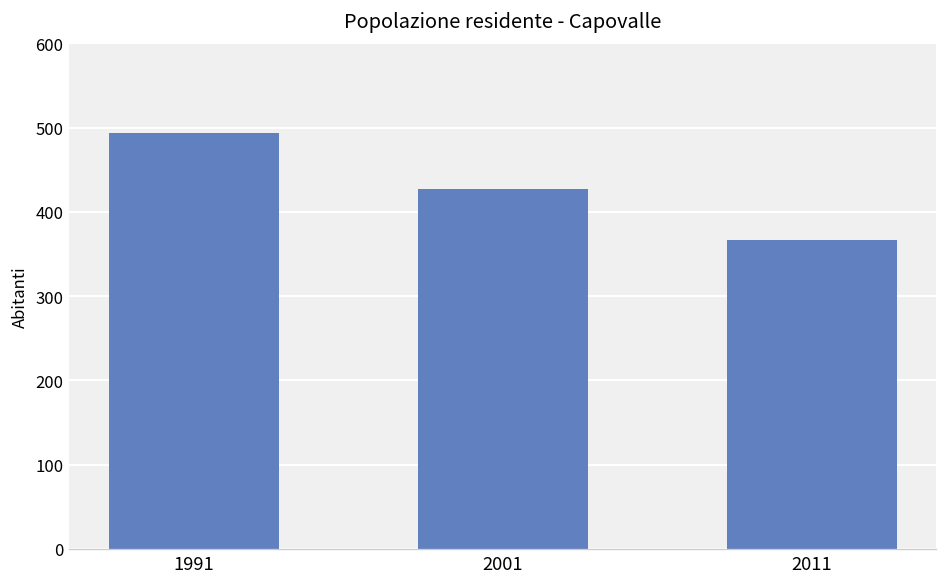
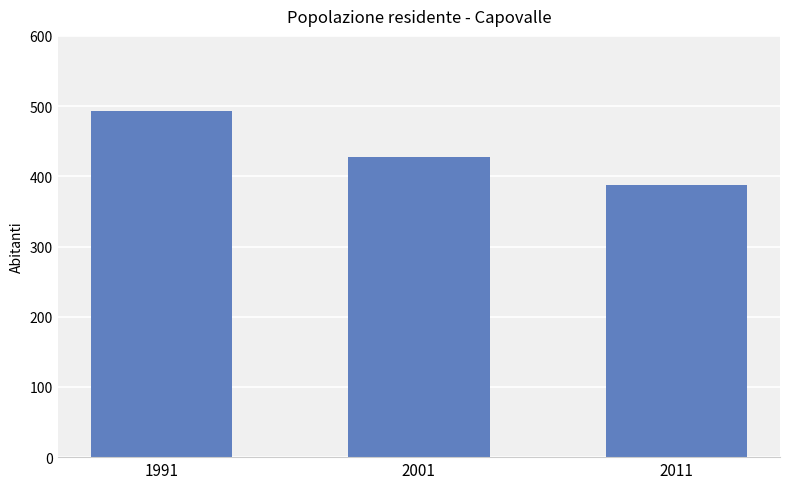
2011: 370 -> 390
